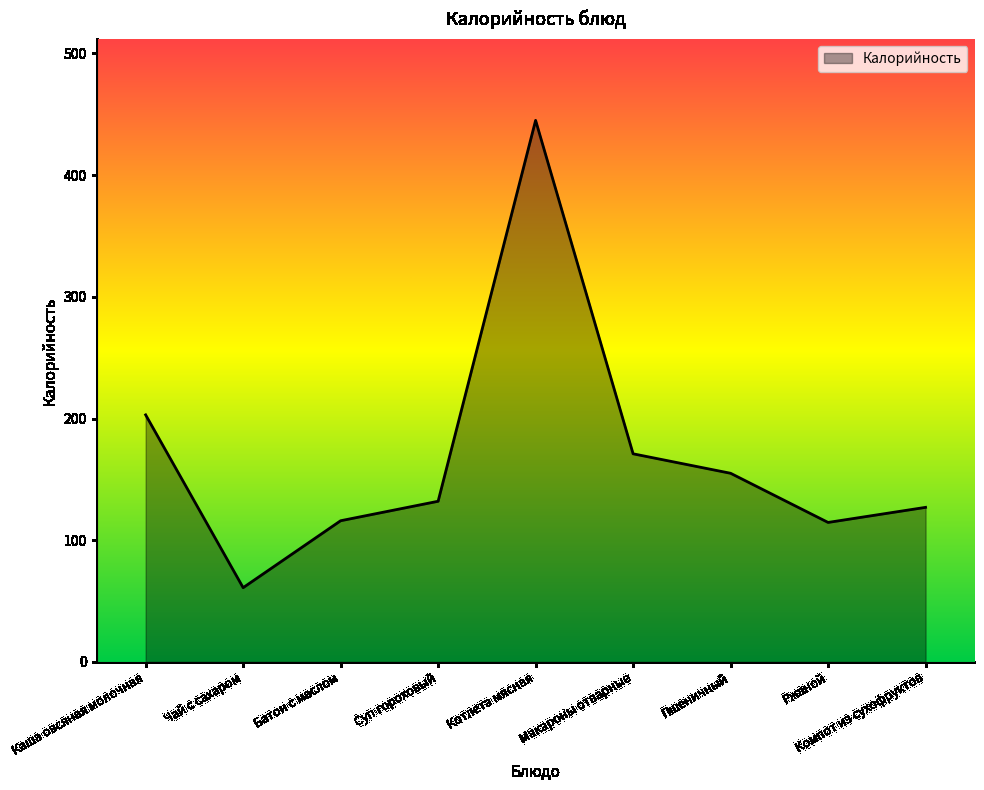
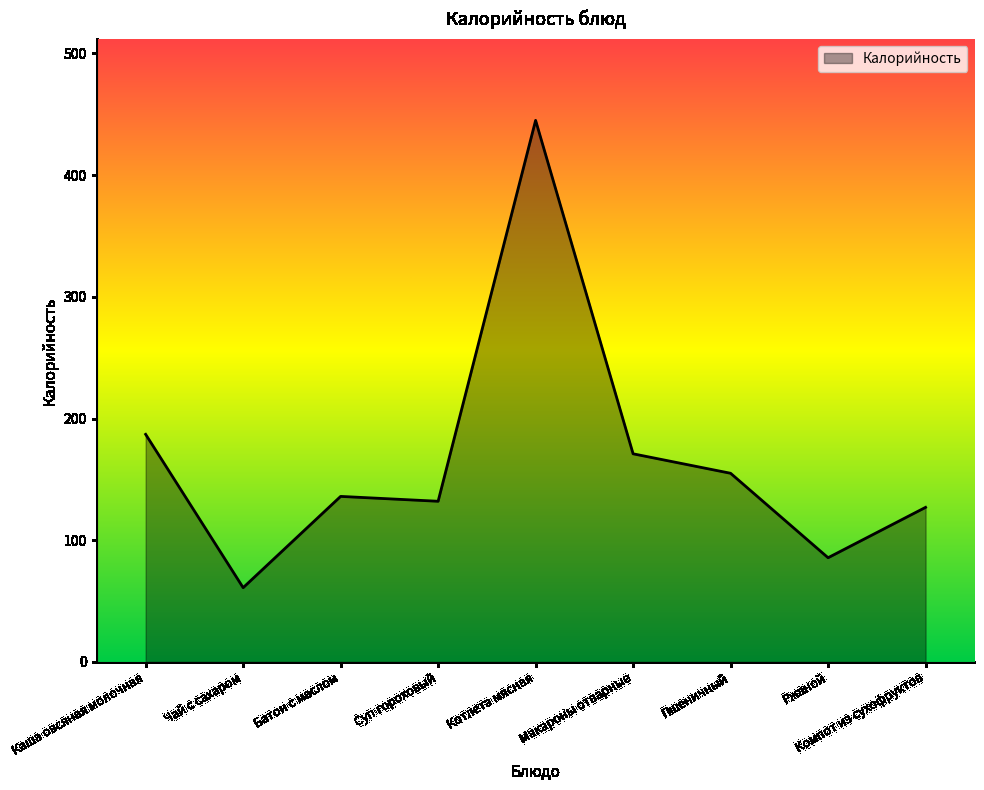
Каша овсяная молочная: 203 -> 187
Батон с маслом: 116 -> 136
Ржаной: 115 -> 86
